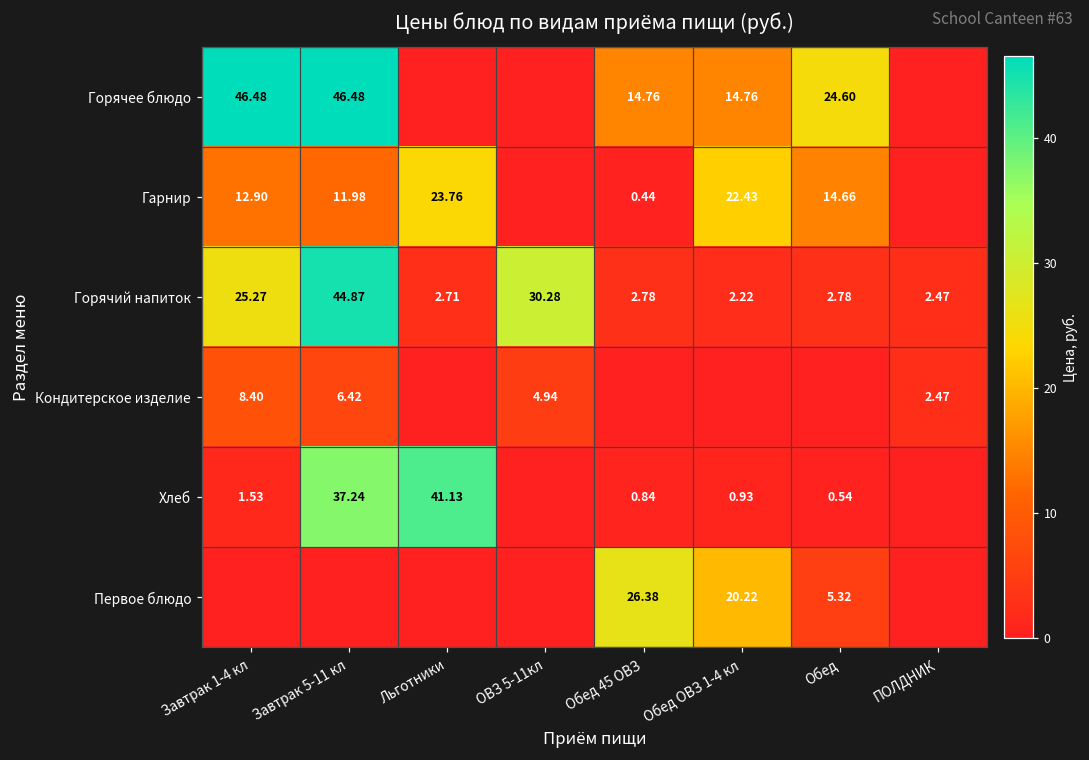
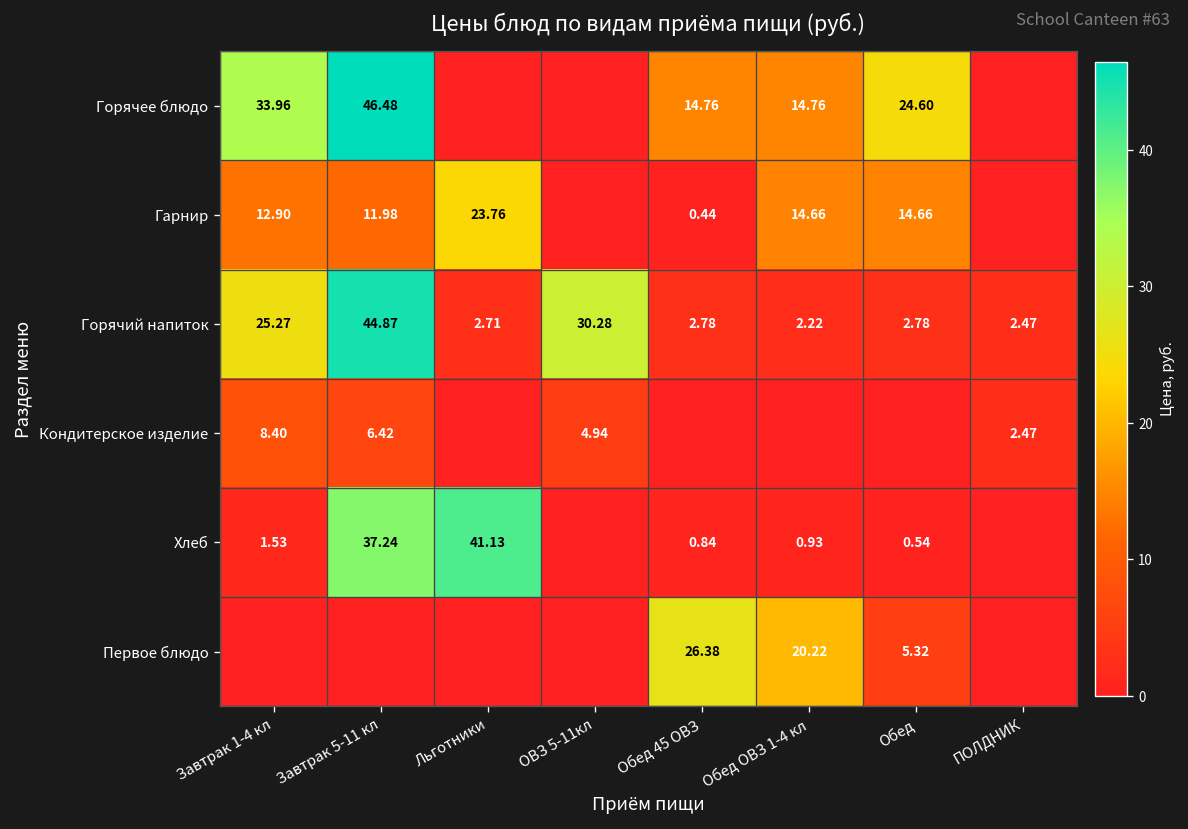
Горячее блюдо, Завтрак 1-4 кл: 46.48 -> 33.96
Гарнир, Обед ОВЗ 1-4 кл: 22.43 -> 14.66
